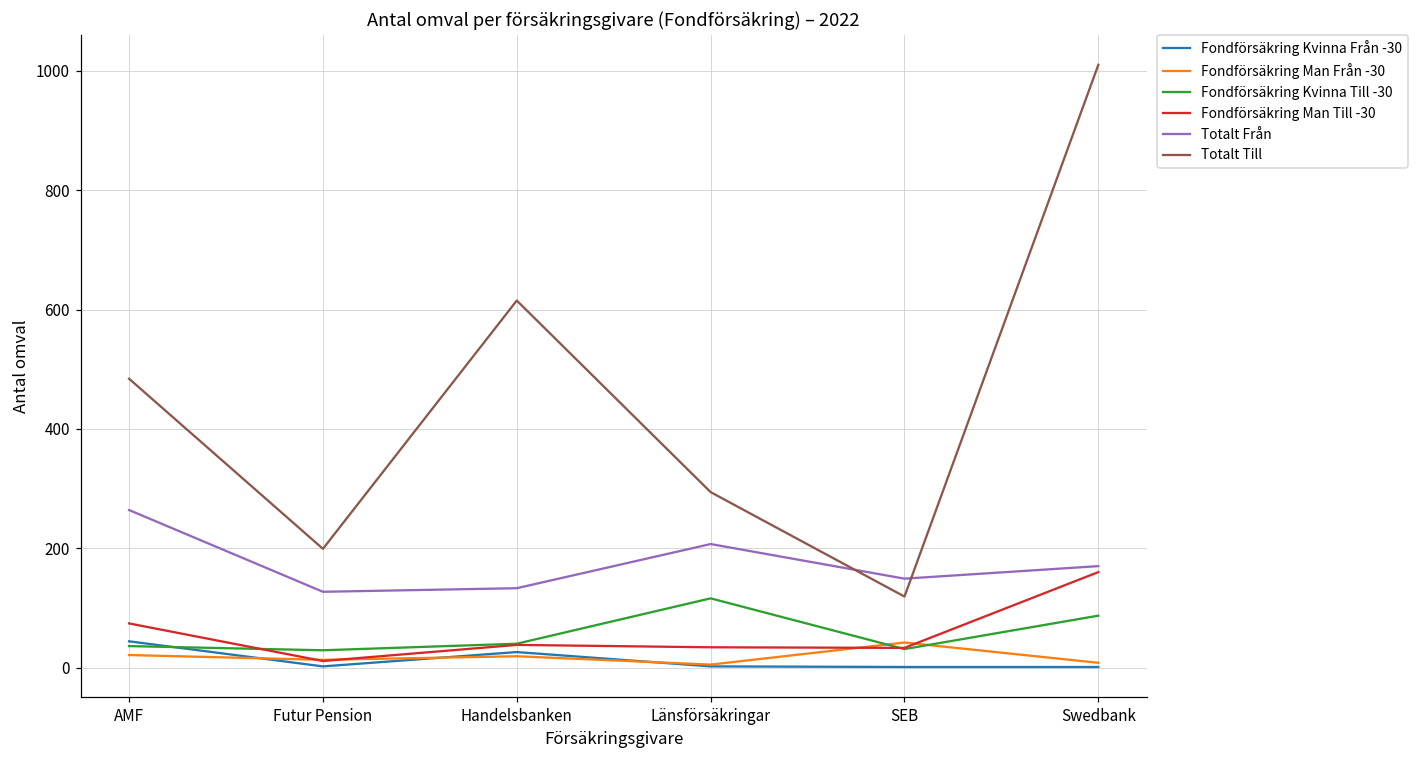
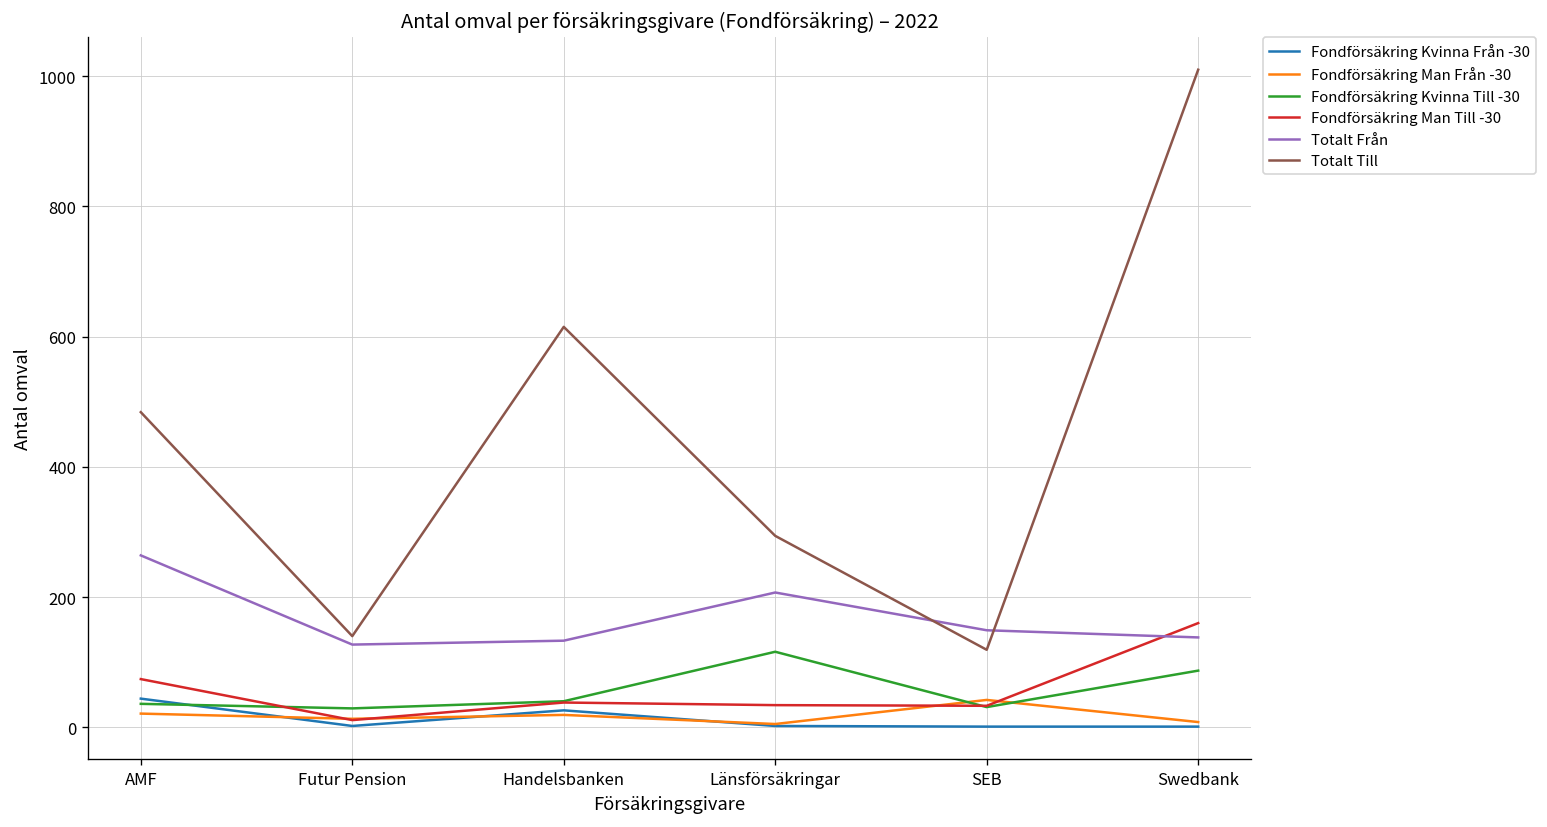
Totalt Till, Futur Pension: 200 -> 140
Totalt Från, Swedbank: 170 -> 140
